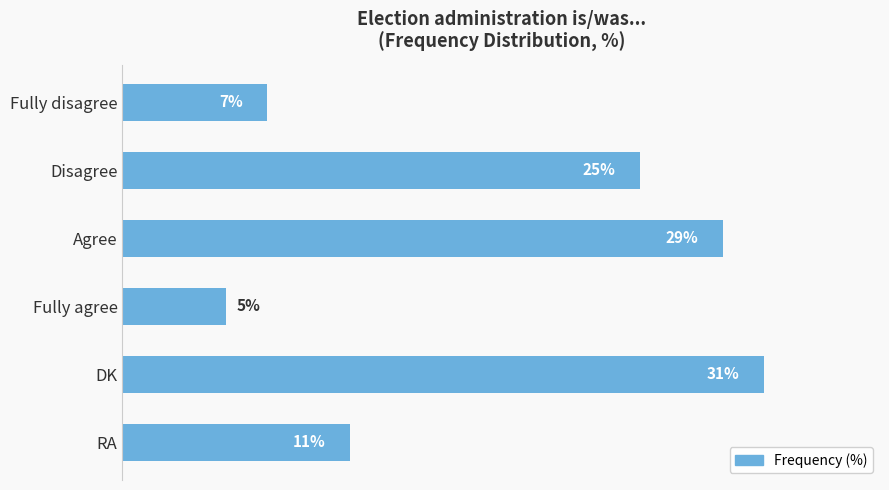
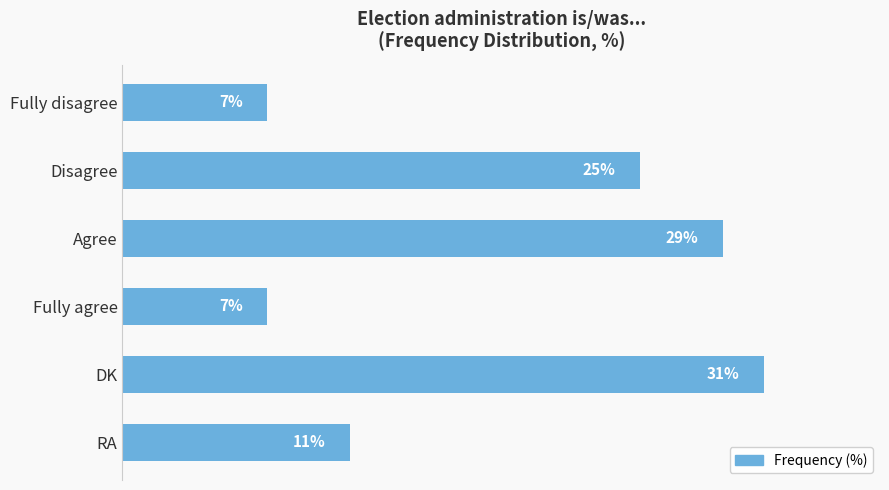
Fully agree: 5% -> 7%
